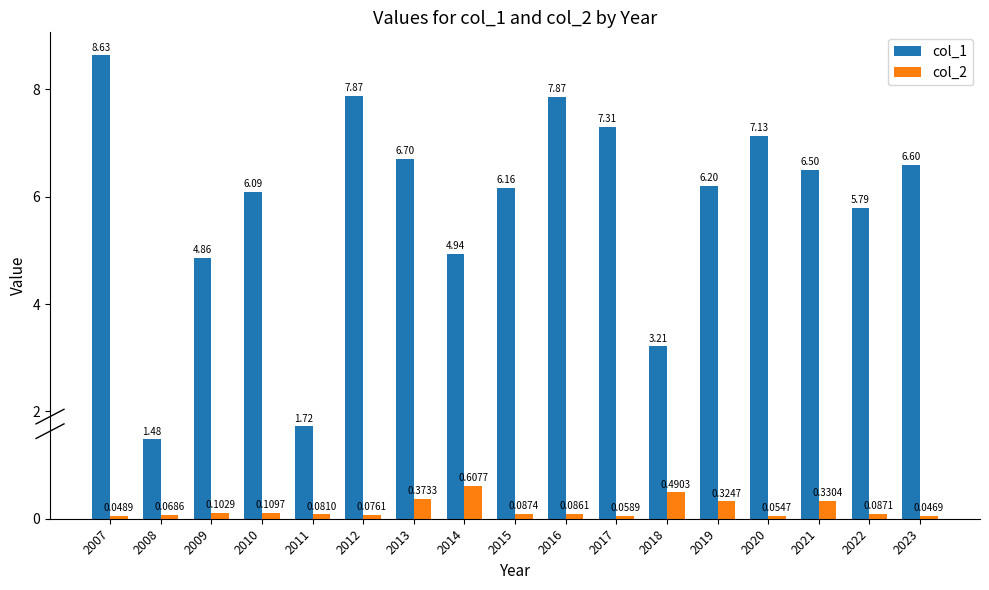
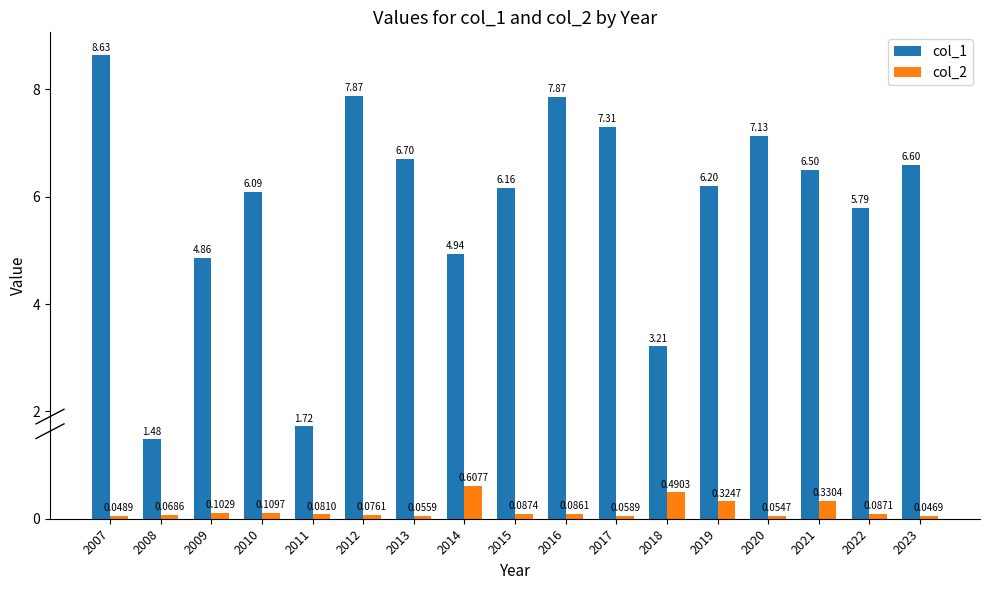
col_2, 2013: 0.3733 -> 0.0559
